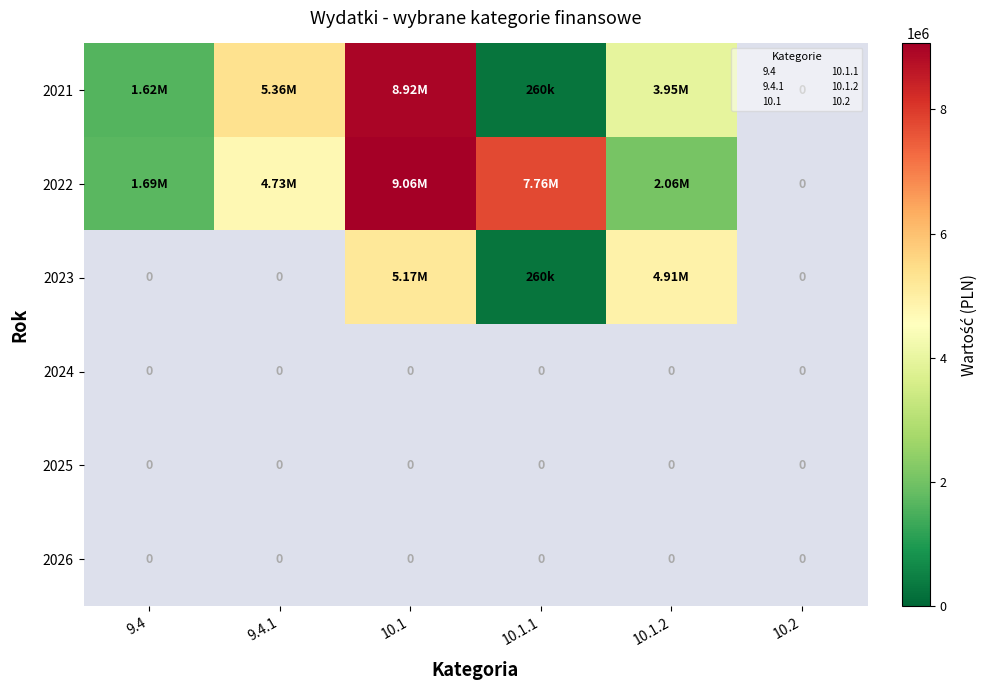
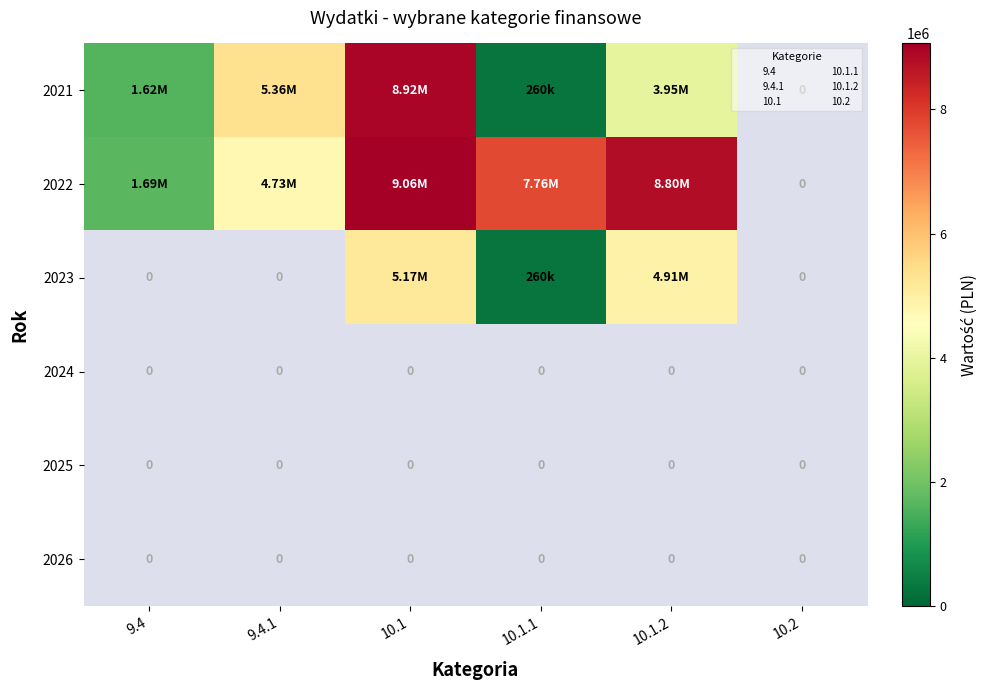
2022, 10.1.2: 2.06M -> 8.80M
